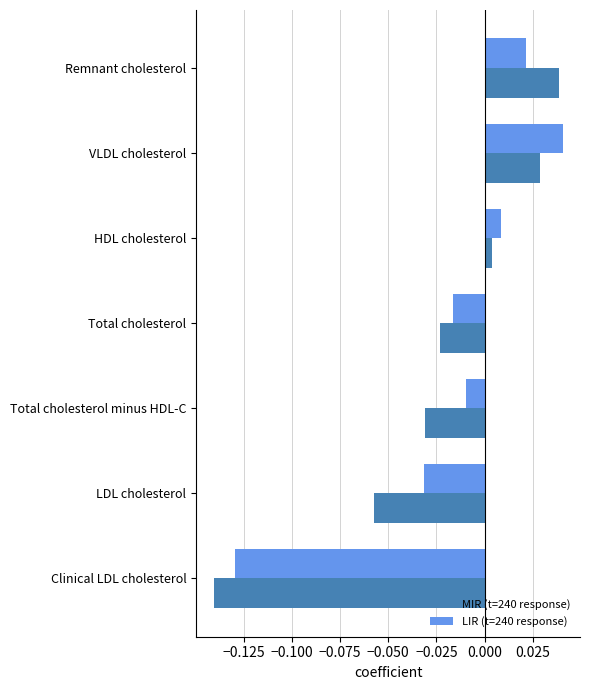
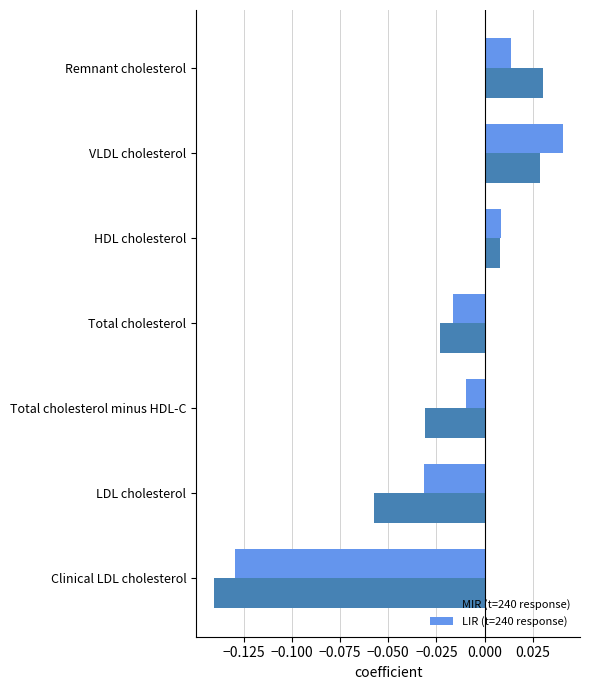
LIR (t=240 response), Remnant cholesterol: 0.022 -> 0.014
MIR (t=240 response), Remnant cholesterol: 0.038 -> 0.031
MIR (t=240 response), HDL cholesterol: 0.004 -> 0.008
